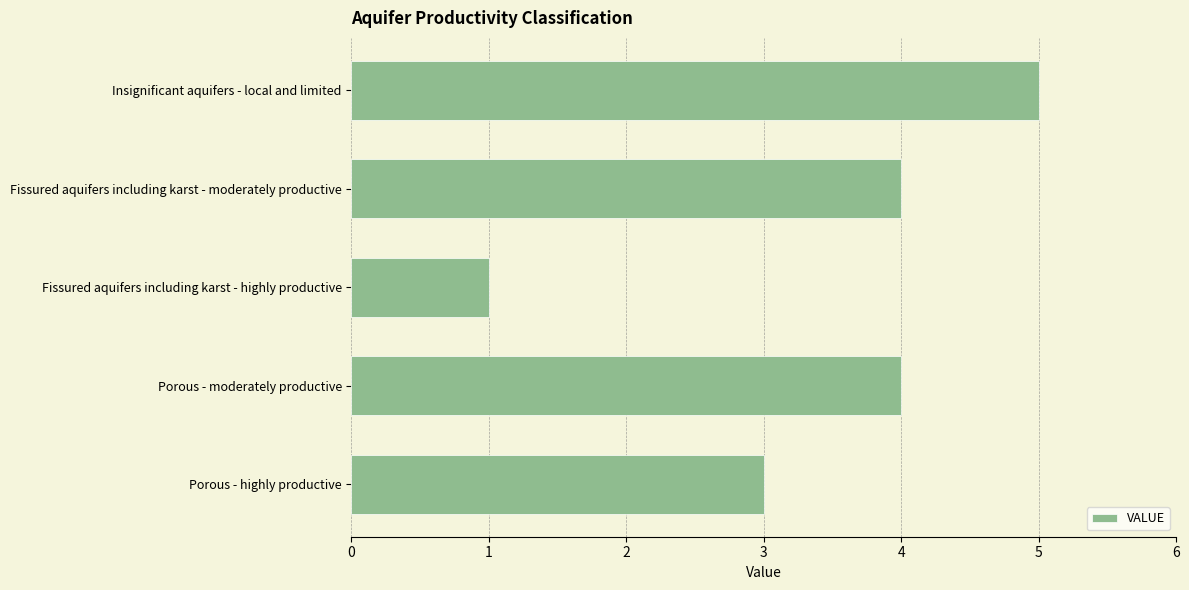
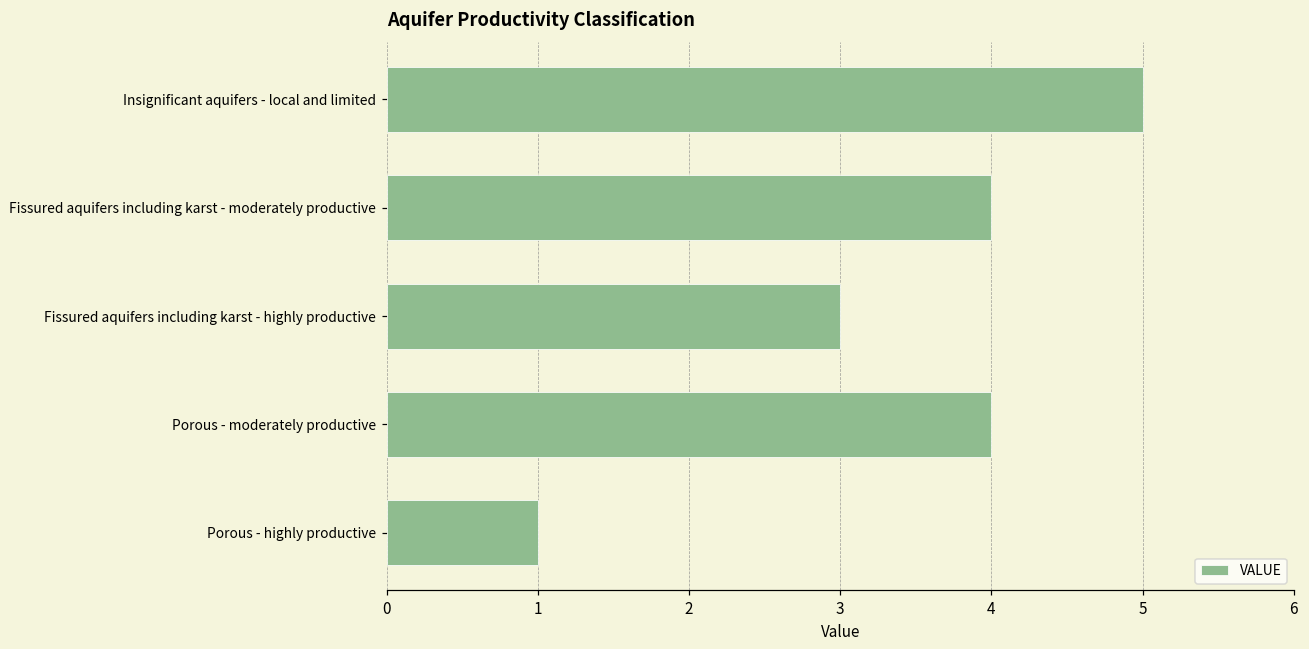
Fissured aquifers including karst - highly productive: 1 -> 3
Porous - highly productive: 3 -> 1
